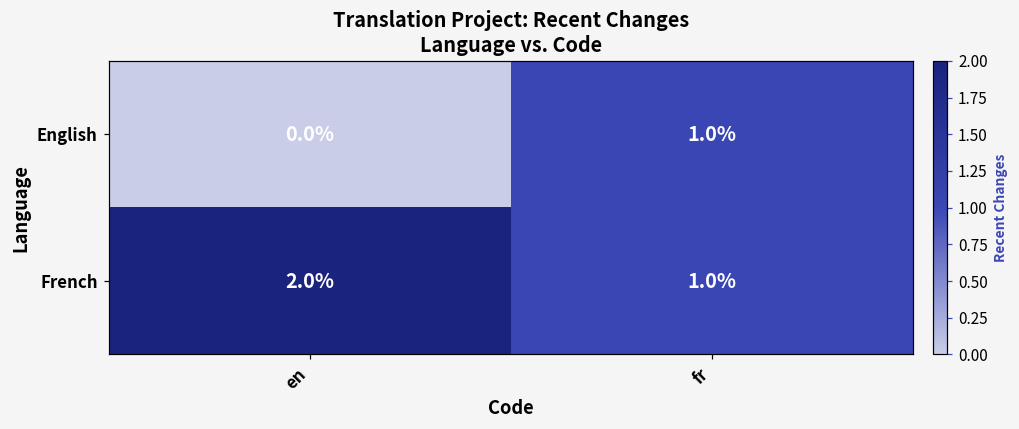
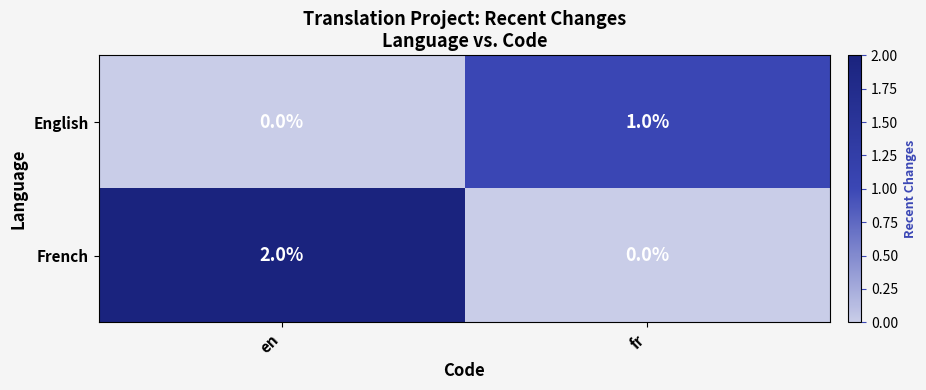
French, fr: 1.0% -> 0.0%
